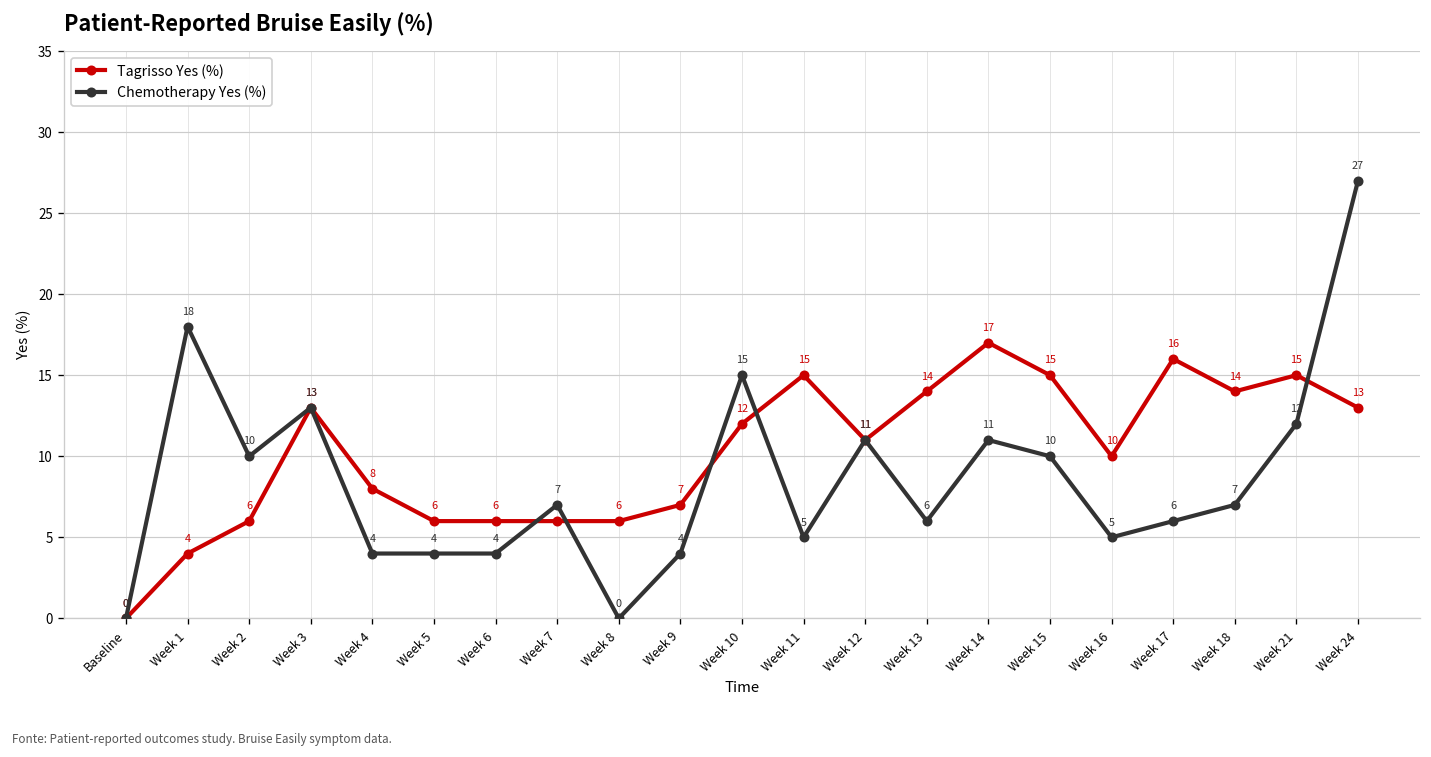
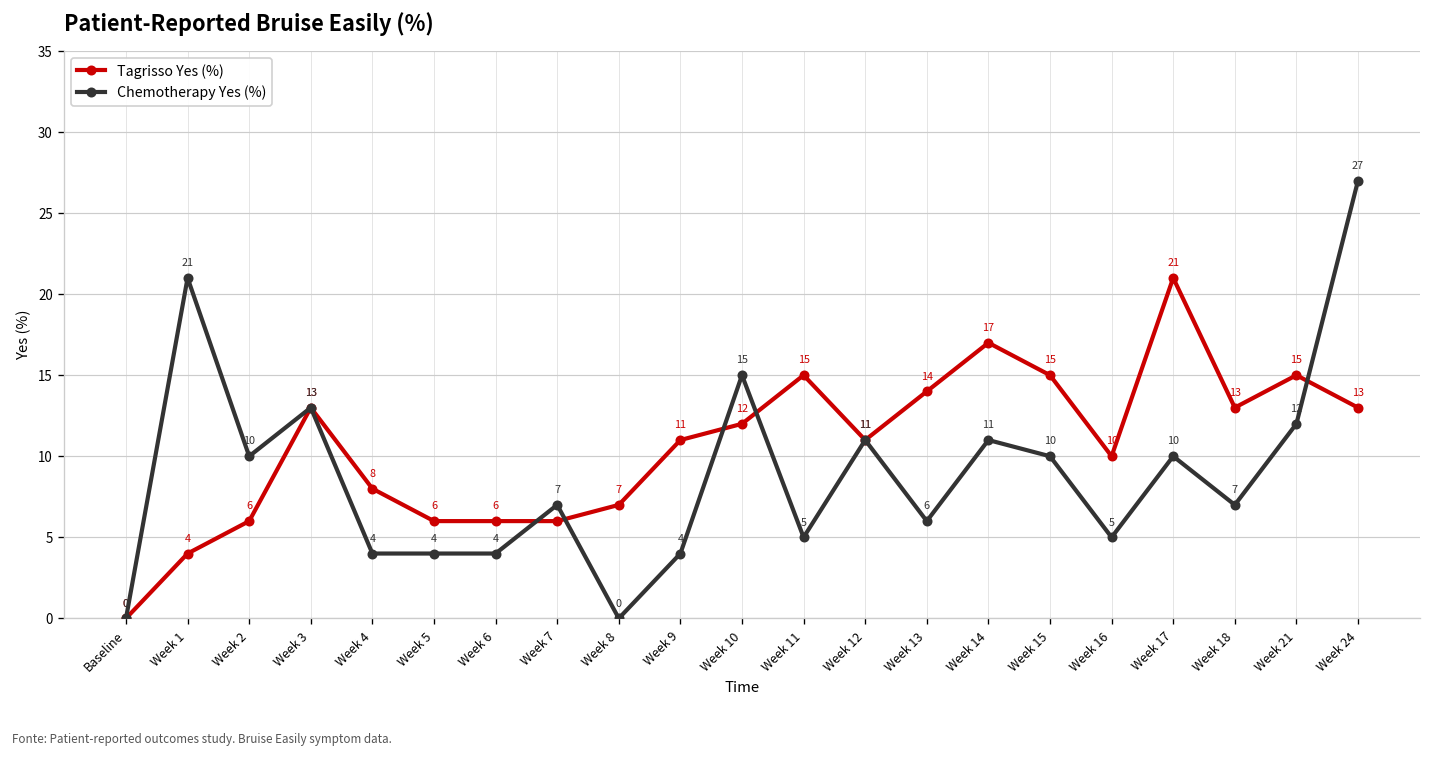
Chemotherapy Yes (%), Week 1: 18 -> 21
Tagrisso Yes (%), Week 8: 6 -> 7
Tagrisso Yes (%), Week 9: 7 -> 11
Tagrisso Yes (%), Week 17: 16 -> 21
Chemotherapy Yes (%), Week 17: 6 -> 10
Tagrisso Yes (%), Week 18: 14 -> 13
